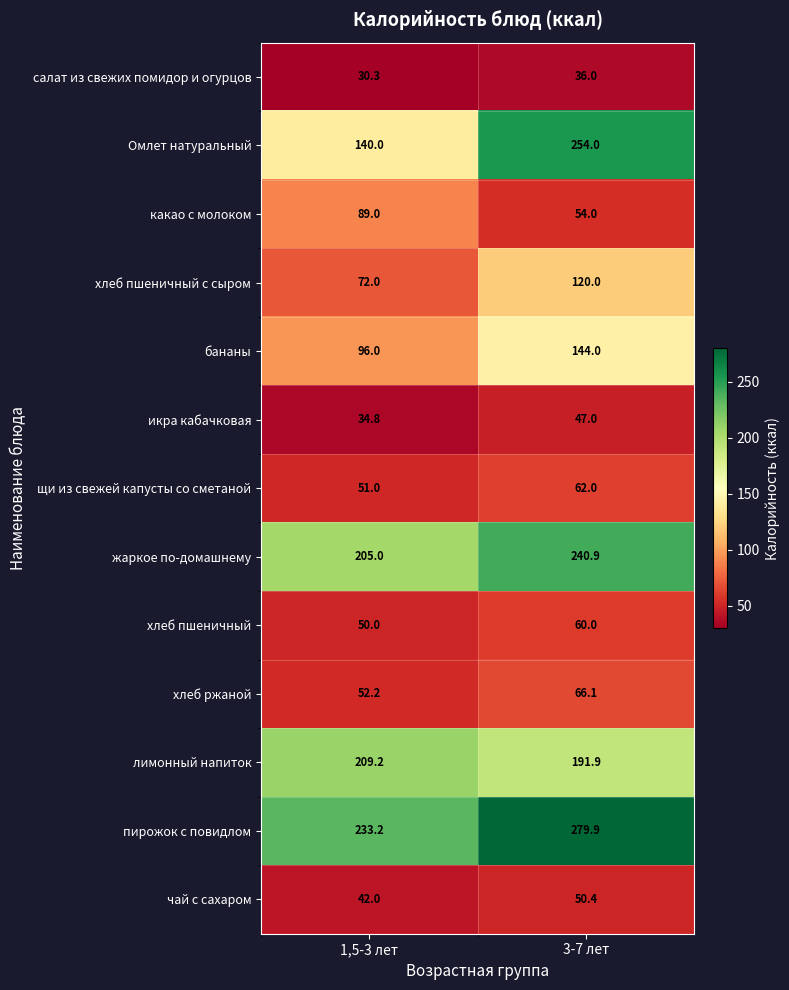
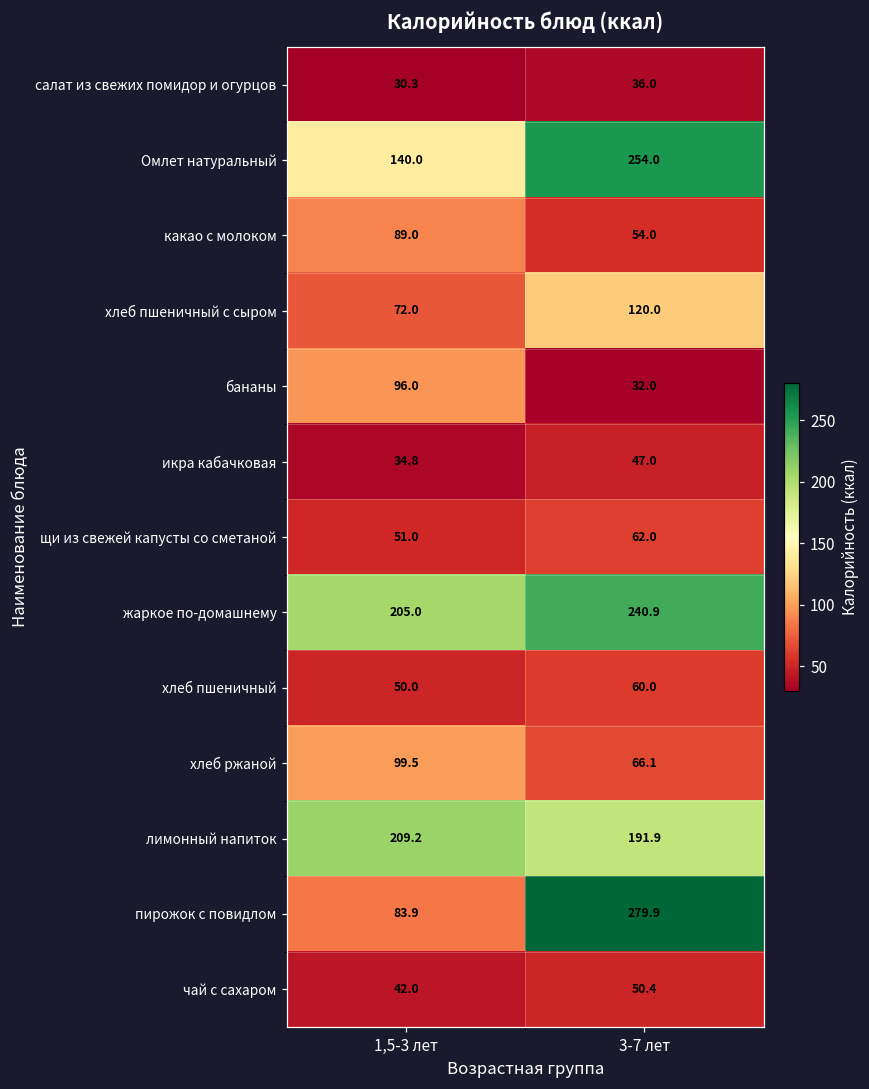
бананы, 3-7 лет: 144.0 -> 32.0
хлеб ржаной, 1,5-3 лет: 52.2 -> 99.5
пирожок с повидлом, 1,5-3 лет: 233.2 -> 83.9
